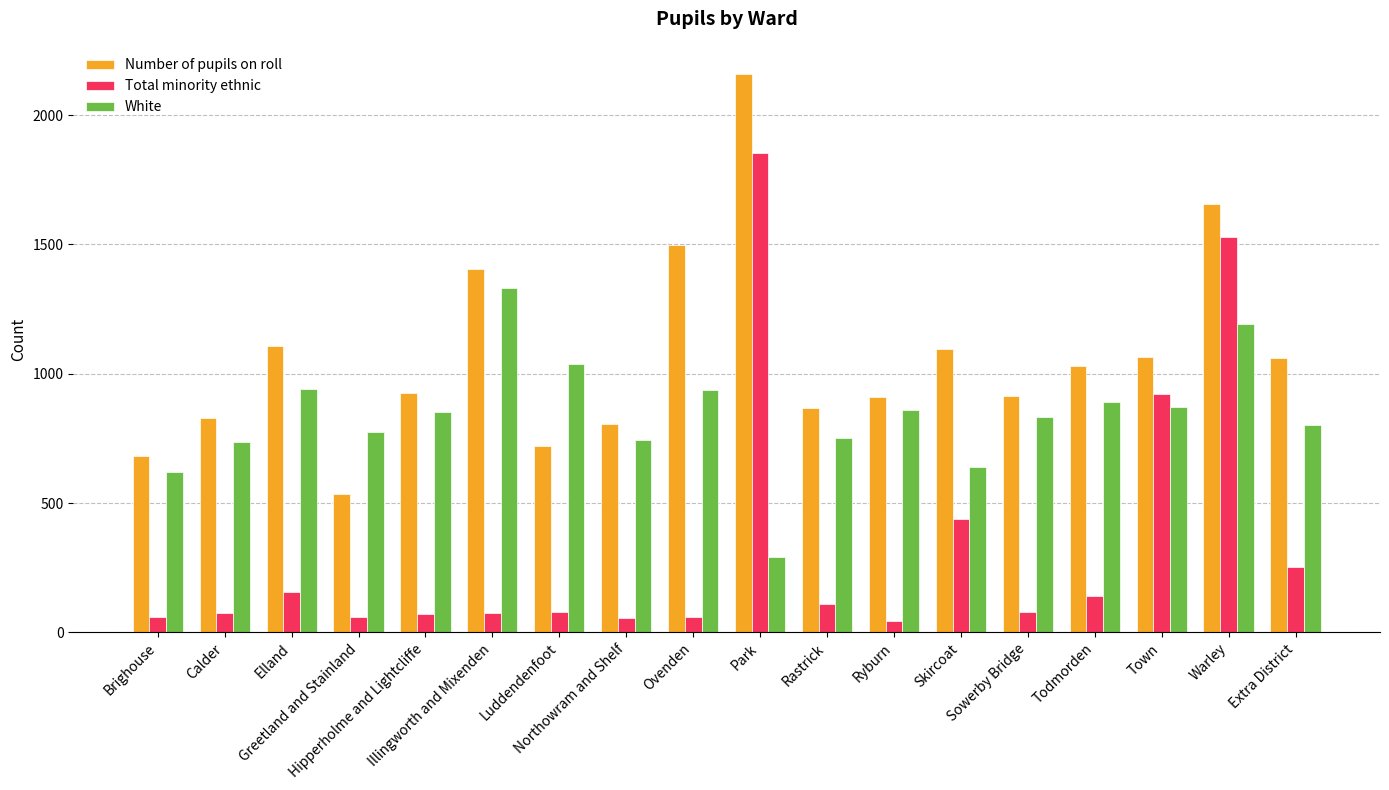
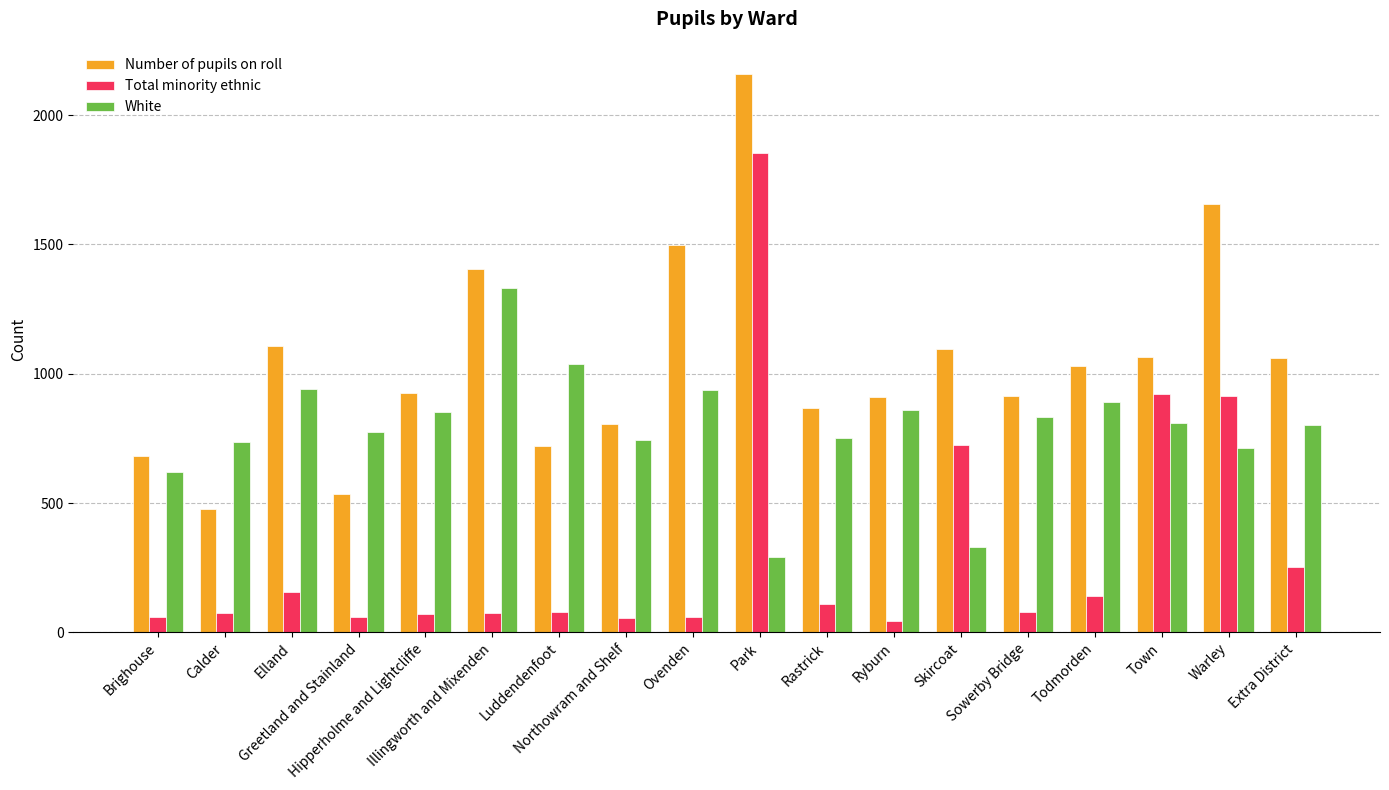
Number of pupils on roll, Calder: 830 -> 480
Total minority ethnic, Skircoat: 440 -> 720
White, Skircoat: 640 -> 330
White, Town: 870 -> 810
Total minority ethnic, Warley: 1530 -> 910
White, Warley: 1190 -> 710
